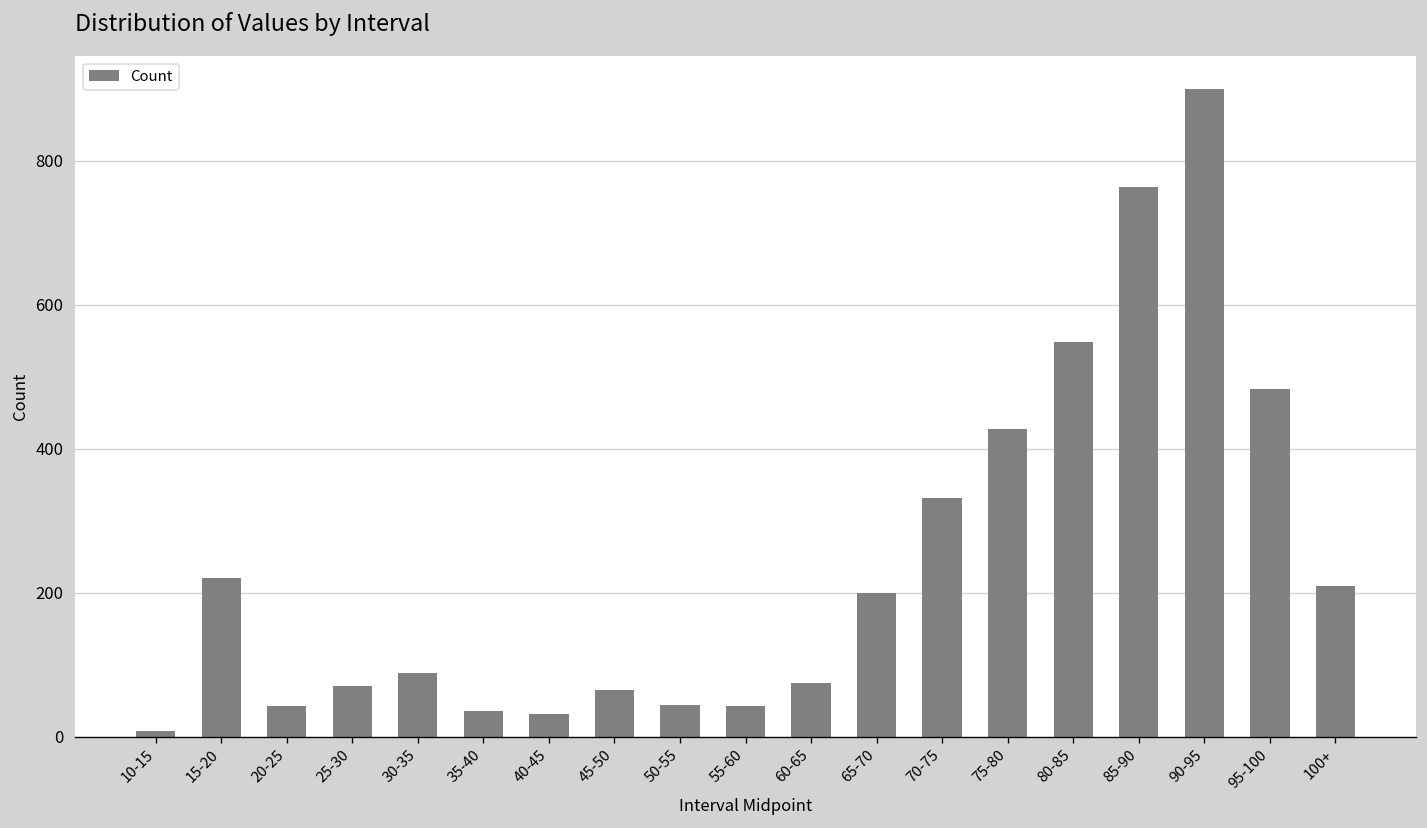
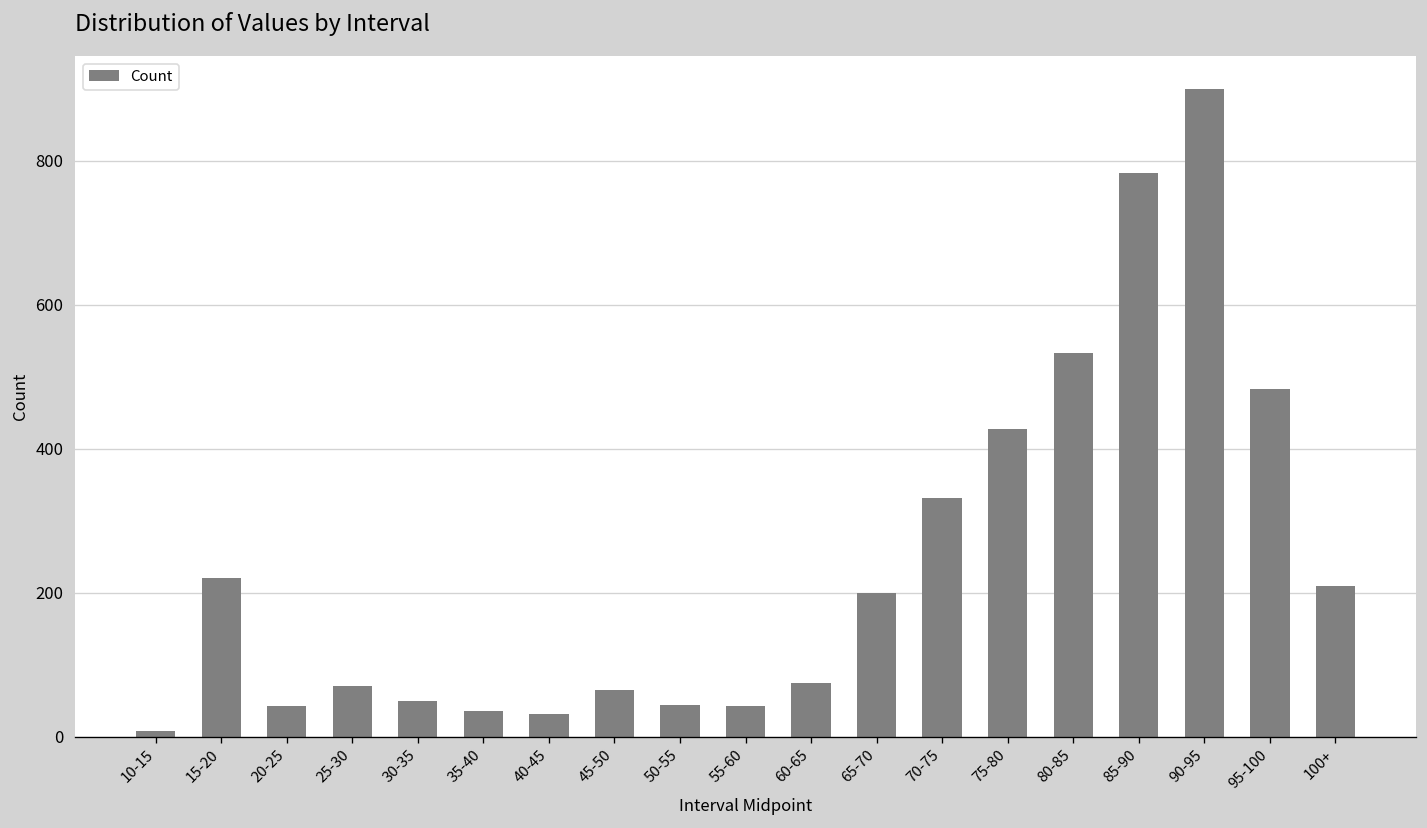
30-35: 90 -> 50
80-85: 550 -> 530
85-90: 760 -> 780
